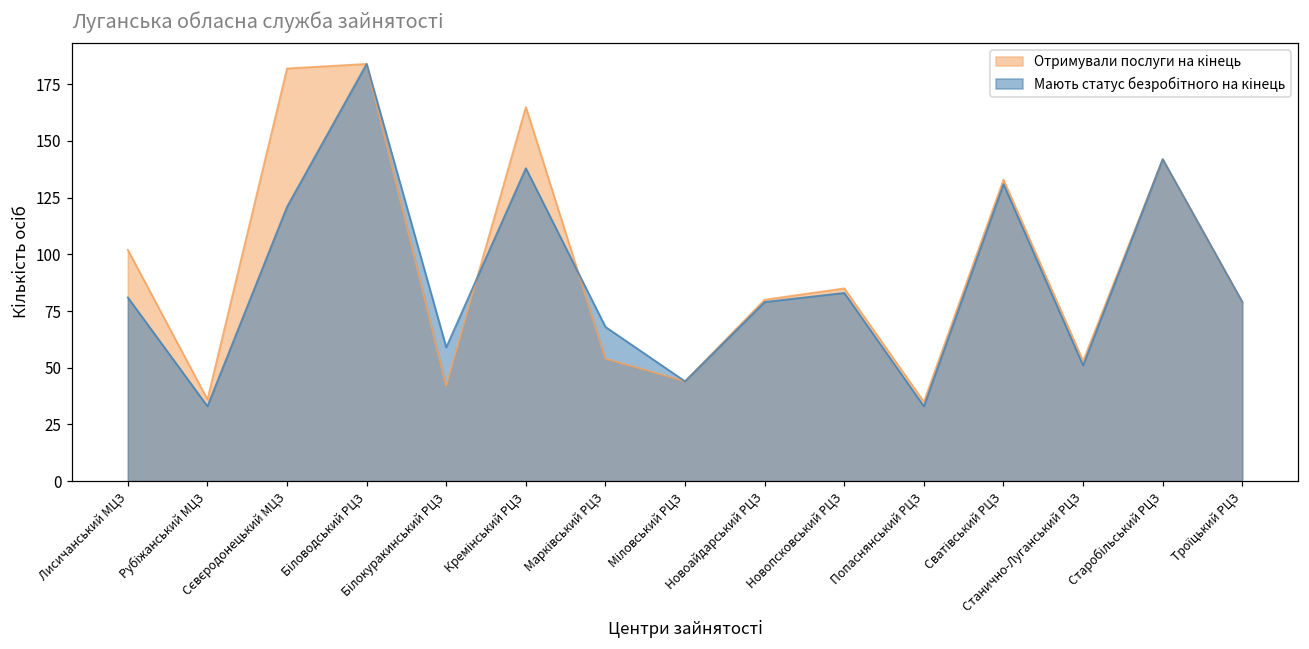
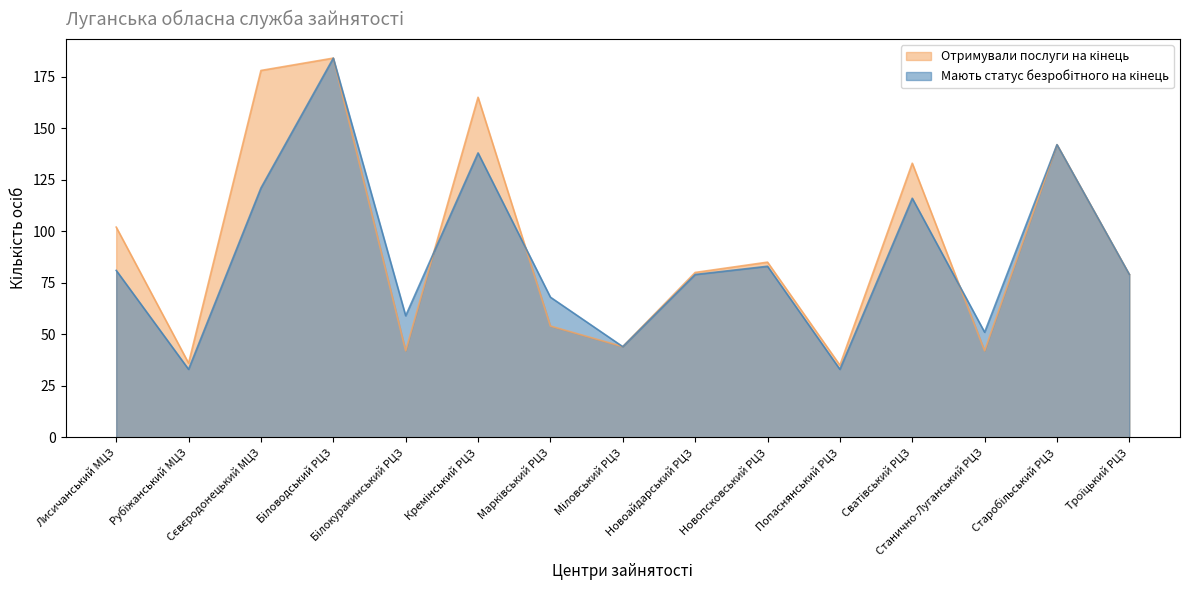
Отримували послуги на кінець, Сєвєродонецький МЦЗ: 182 -> 178
Мають статус безробітного на кінець, Сватівський РЦЗ: 131 -> 116
Отримували послуги на кінець, Станично-Луганський РЦЗ: 53 -> 42
